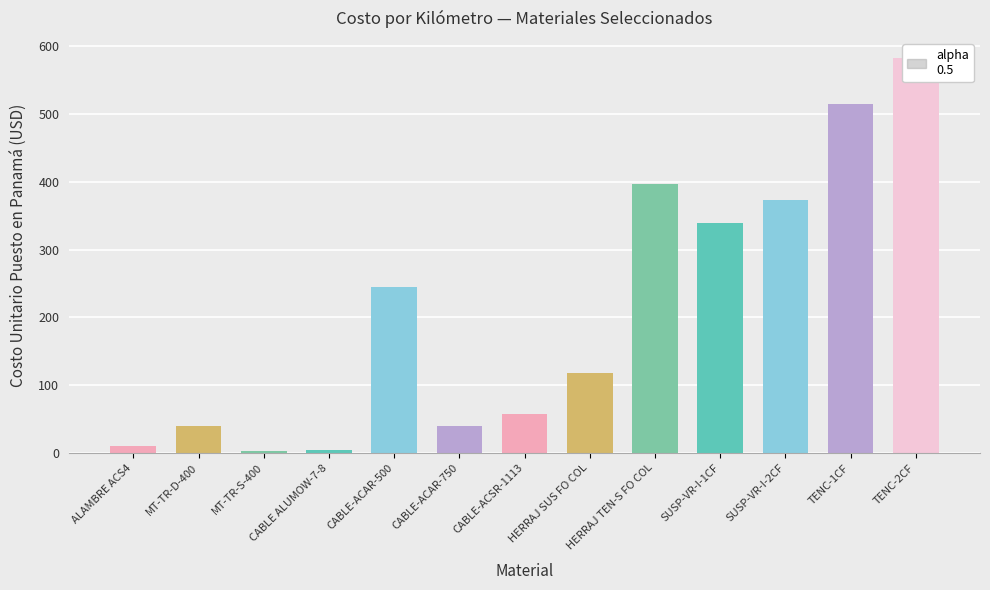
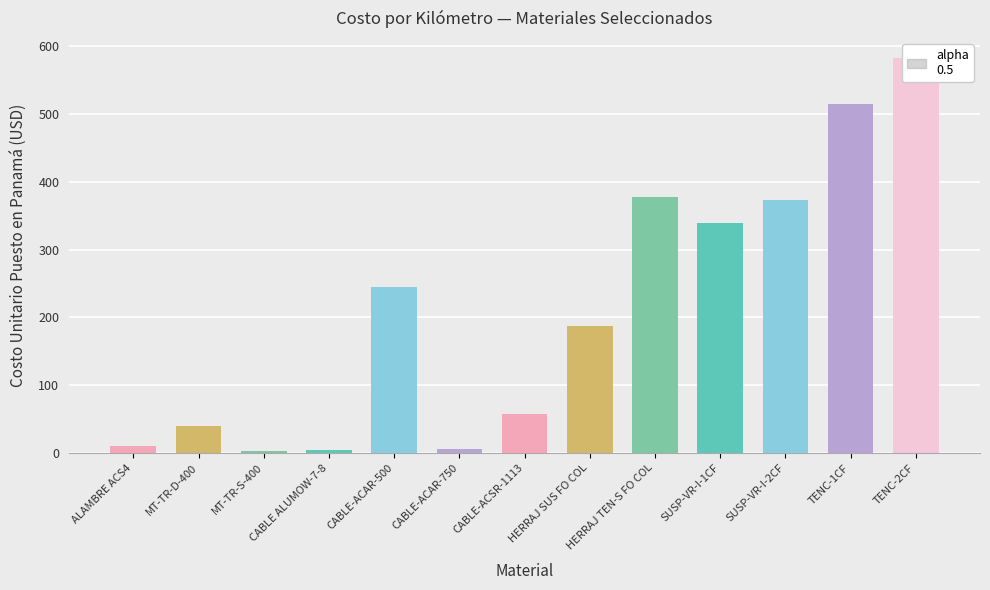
CABLE-ACAR-750: 40 -> 10
HERRAJ SUS FO COL: 120 -> 190
HERRAJ TEN-S FO COL: 400 -> 380
